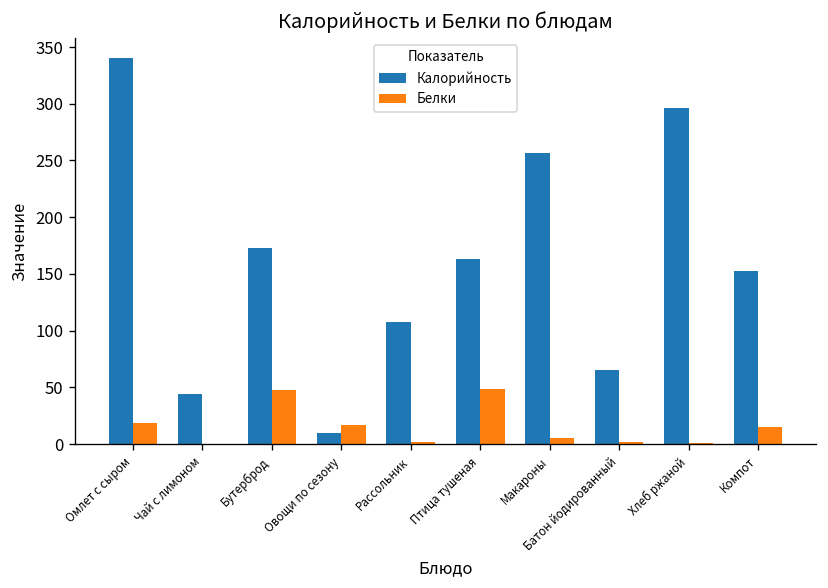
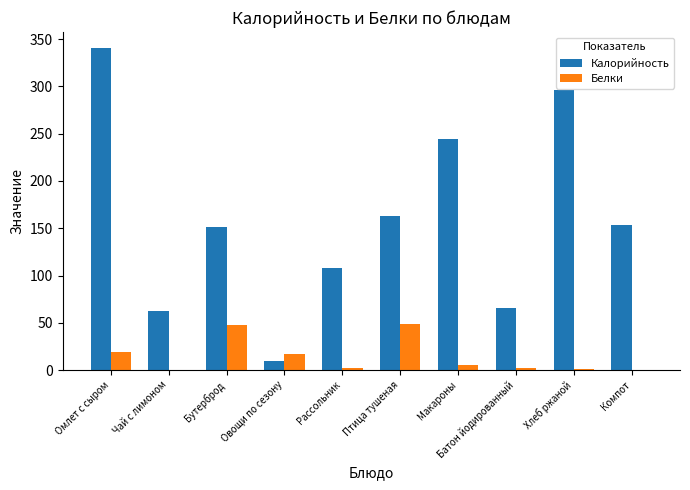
Калорийность, Чай с лимоном: 40 -> 60
Калорийность, Бутерброд: 170 -> 150
Калорийность, Макароны: 260 -> 240
Белки, Компот: 10 -> 0
